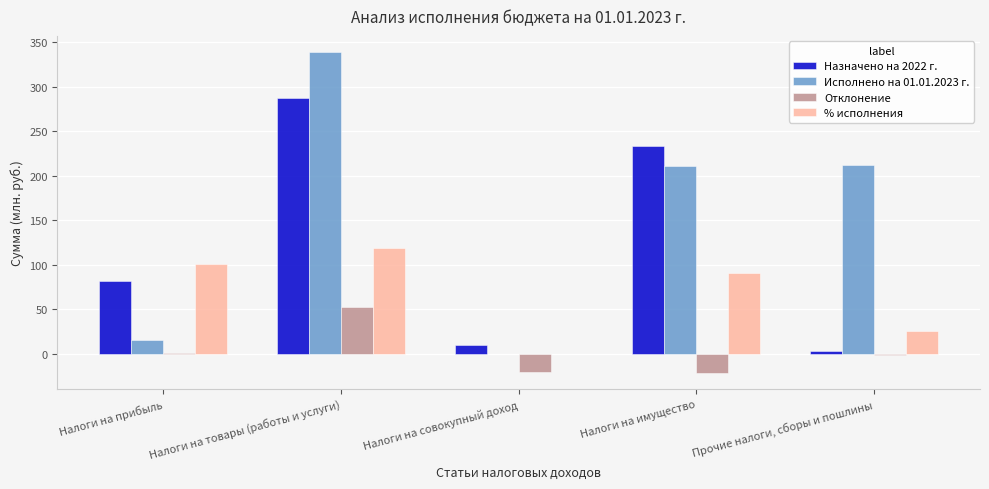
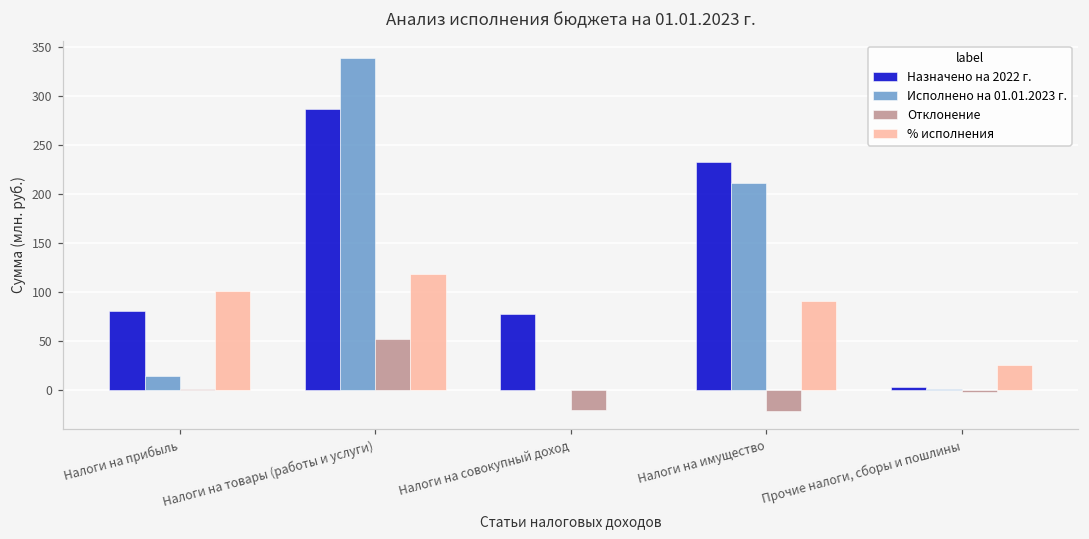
Назначено на 2022 г., Налоги на совокупный доход: 10 -> 80
Исполнено на 01.01.2023 г., Прочие налоги, сборы и пошлины: 210 -> 0
